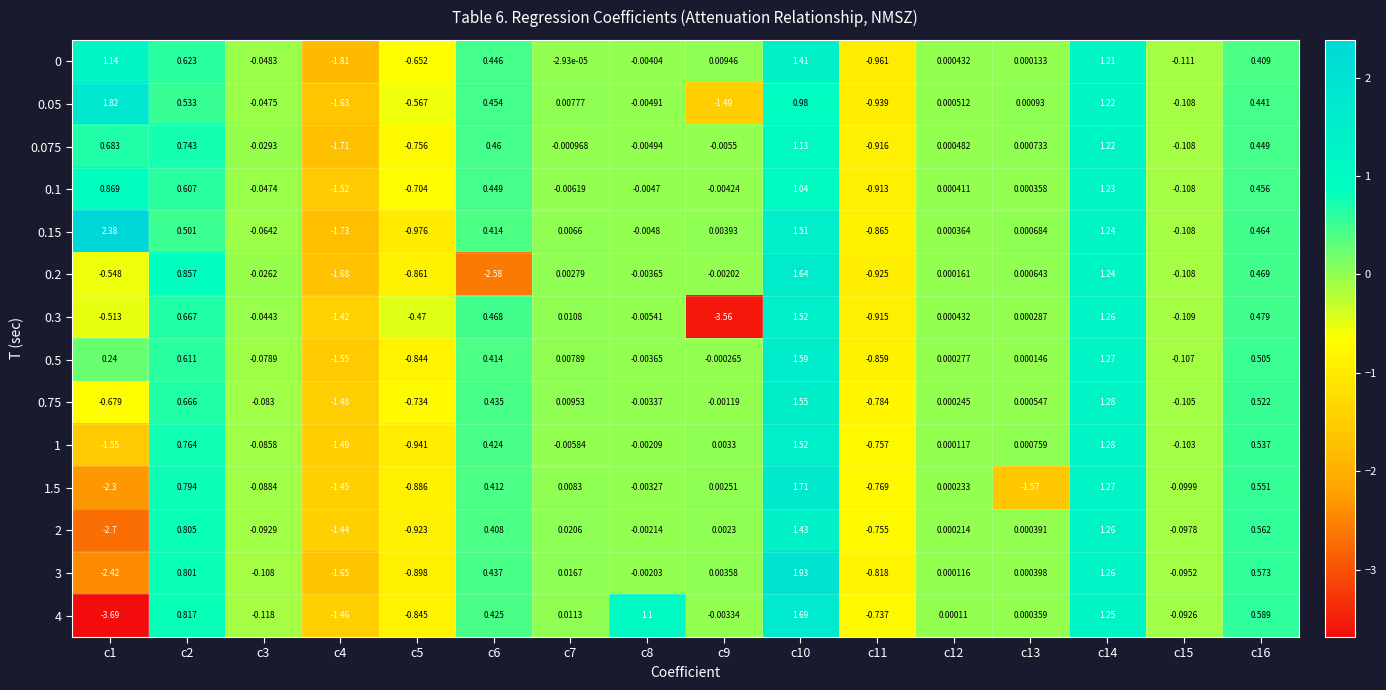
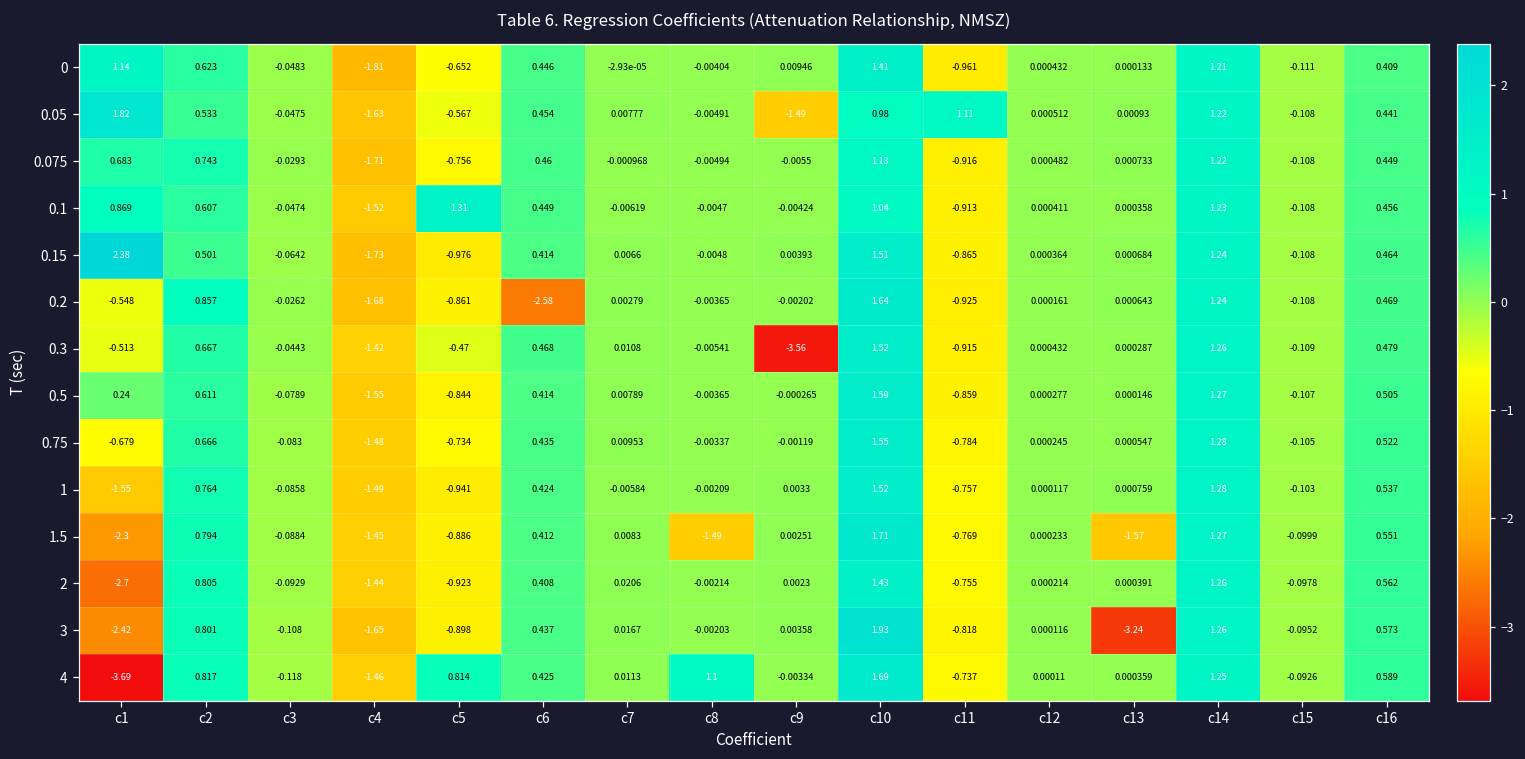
0.05, c11: -0.939 -> 1.11
0.1, c5: -0.704 -> 1.31
1.5, c8: -0.00327 -> -1.49
3, c13: 0.000398 -> -3.24
4, c5: -0.845 -> 0.814
